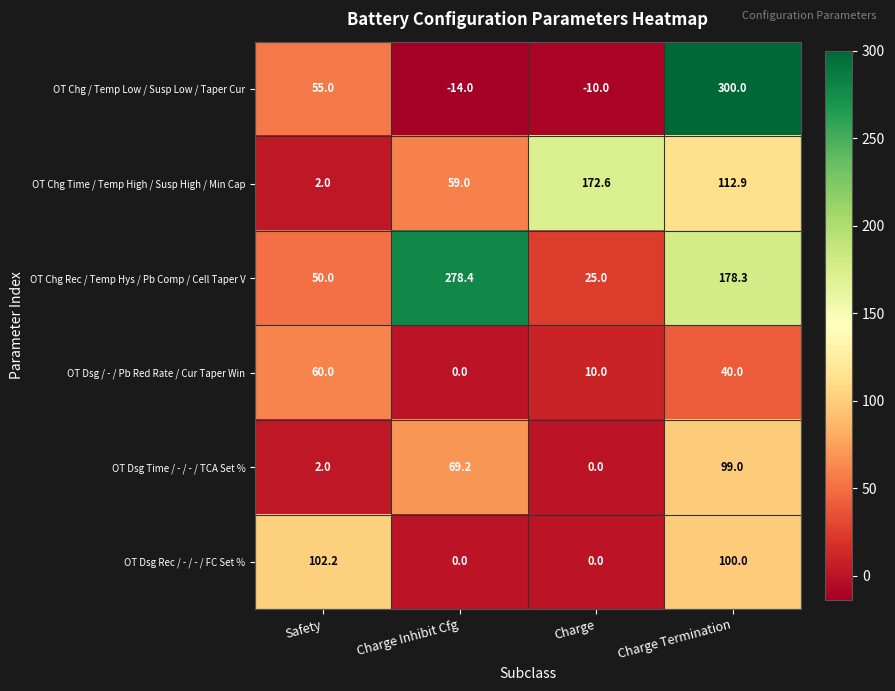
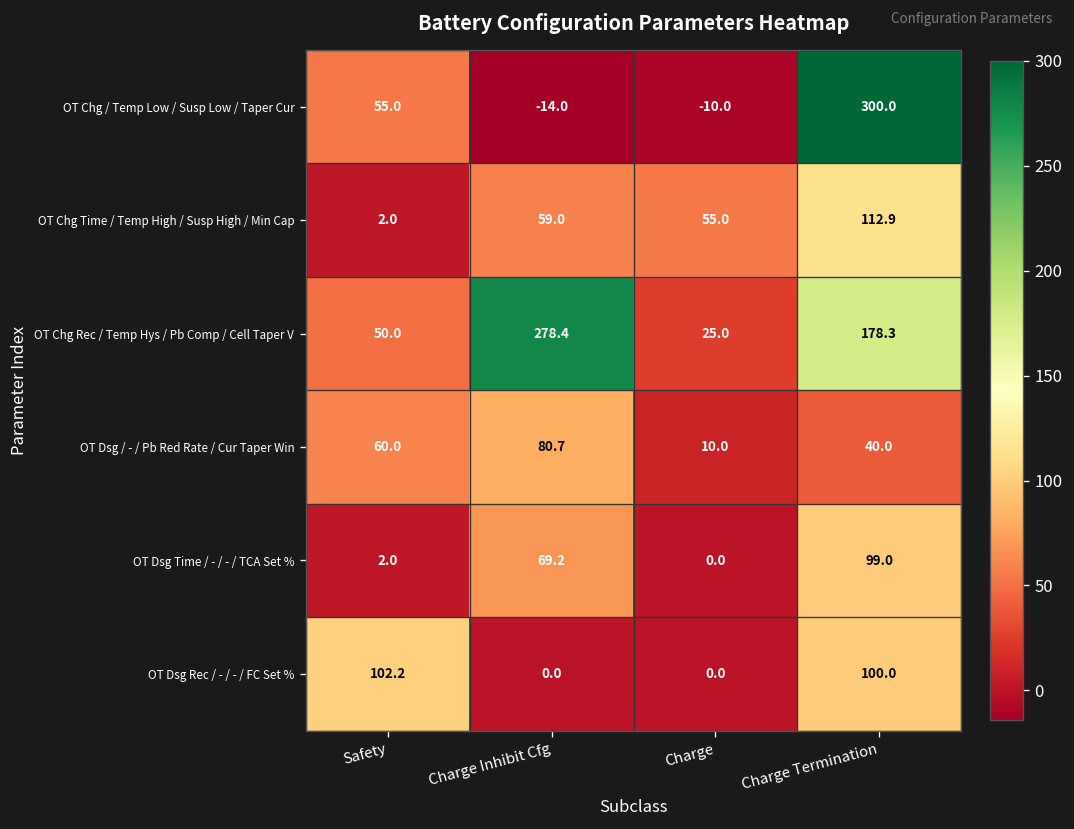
OT Chg Time / Temp High / Susp High / Min Cap, Charge: 172.6 -> 55.0
OT Dsg / - / Pb Red Rate / Cur Taper Win, Charge Inhibit Cfg: 0.0 -> 80.7
